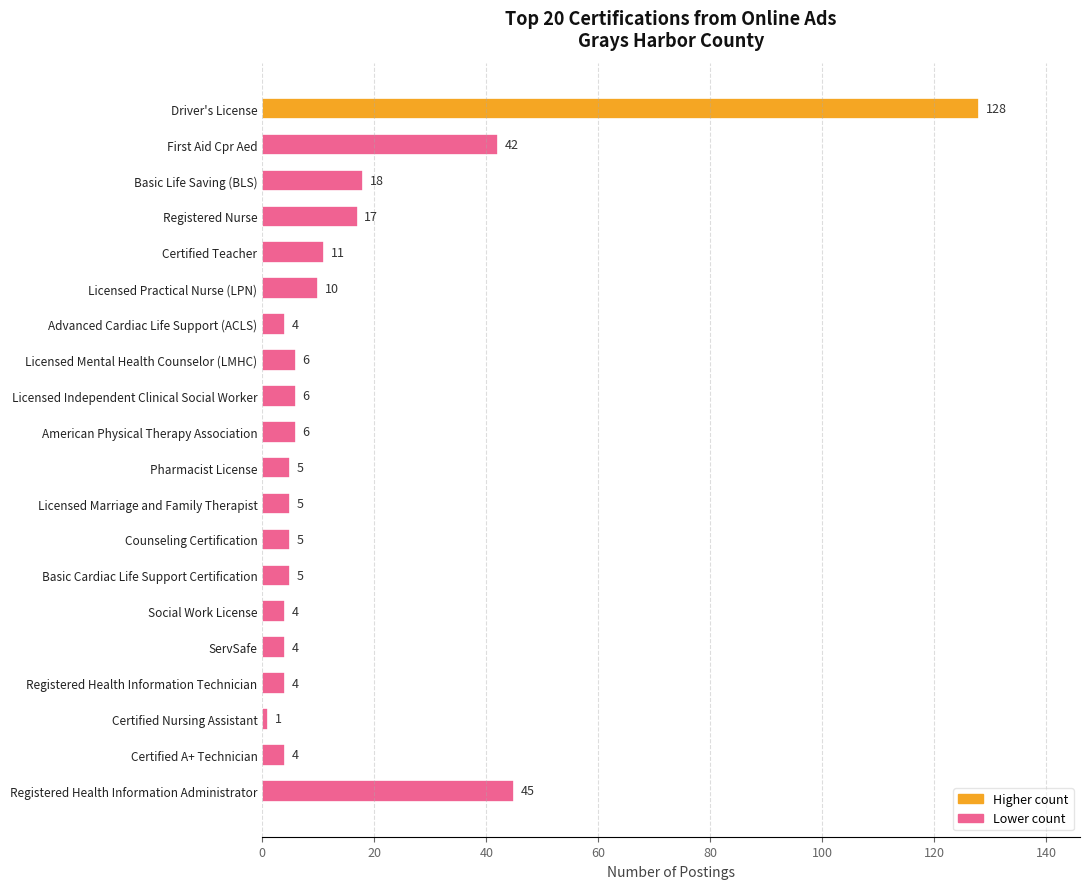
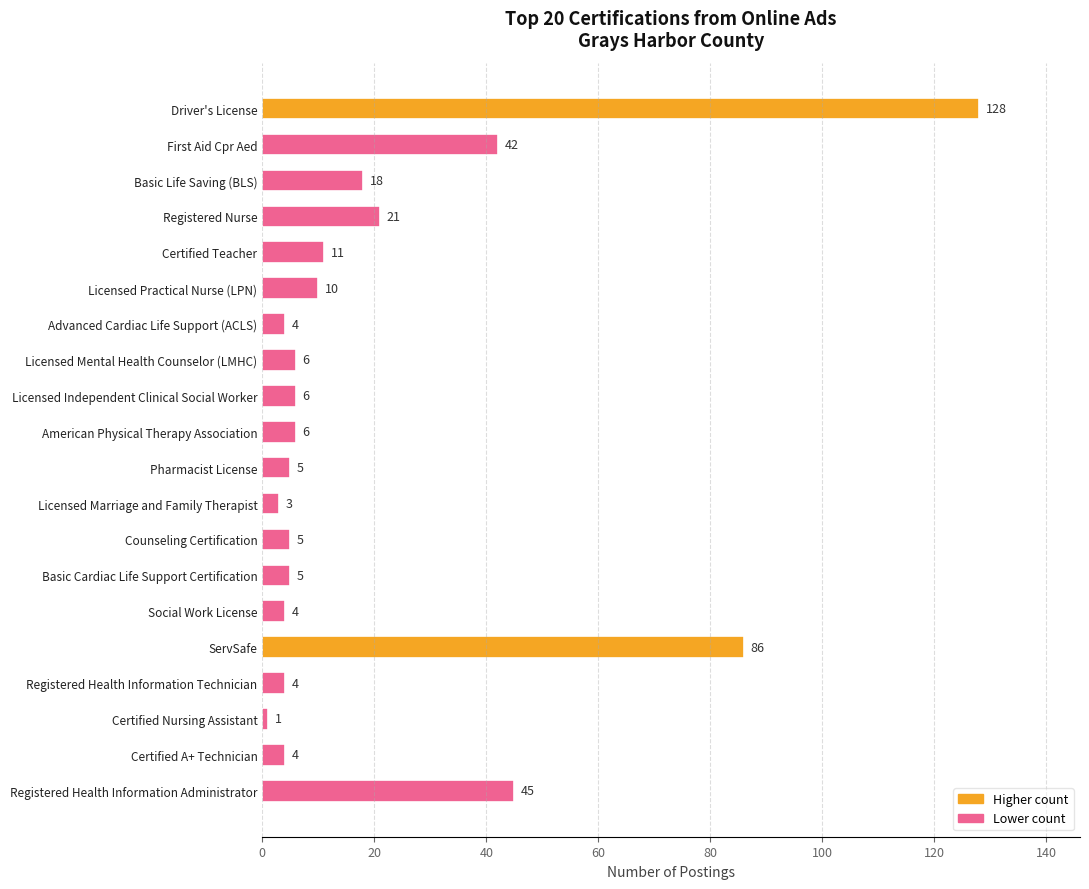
Registered Nurse: 17 -> 21
Licensed Marriage and Family Therapist: 5 -> 3
ServSafe: 4 -> 86
